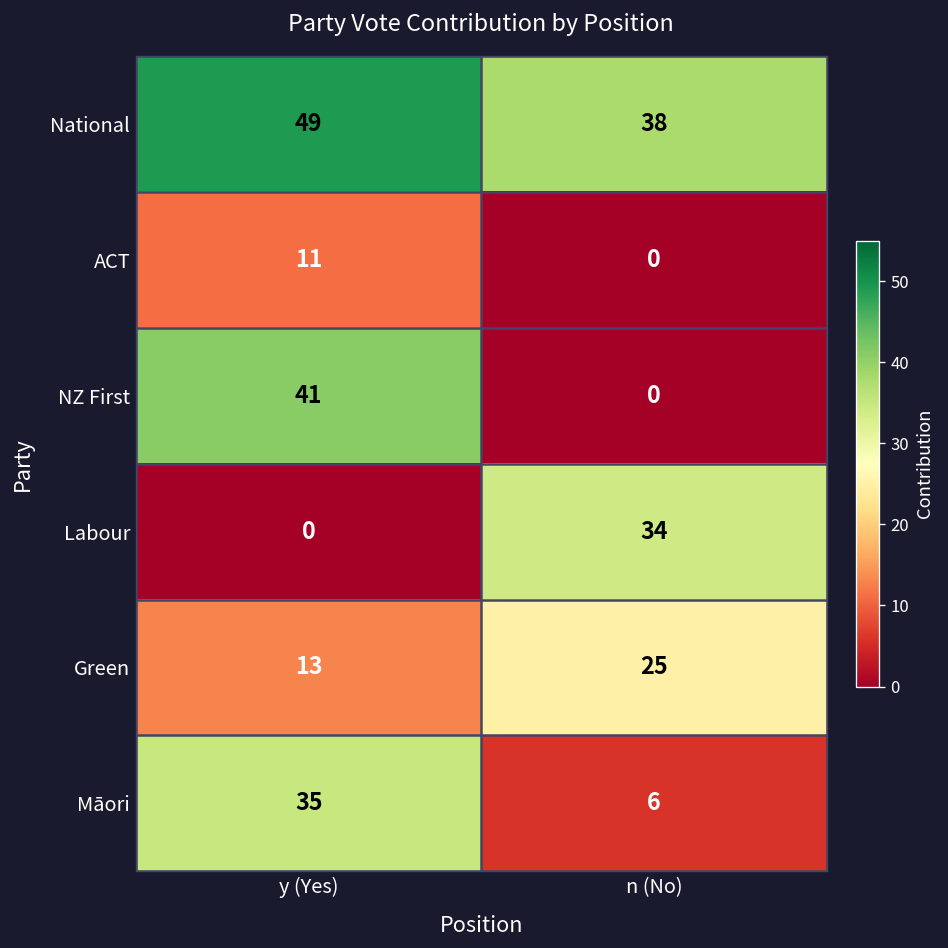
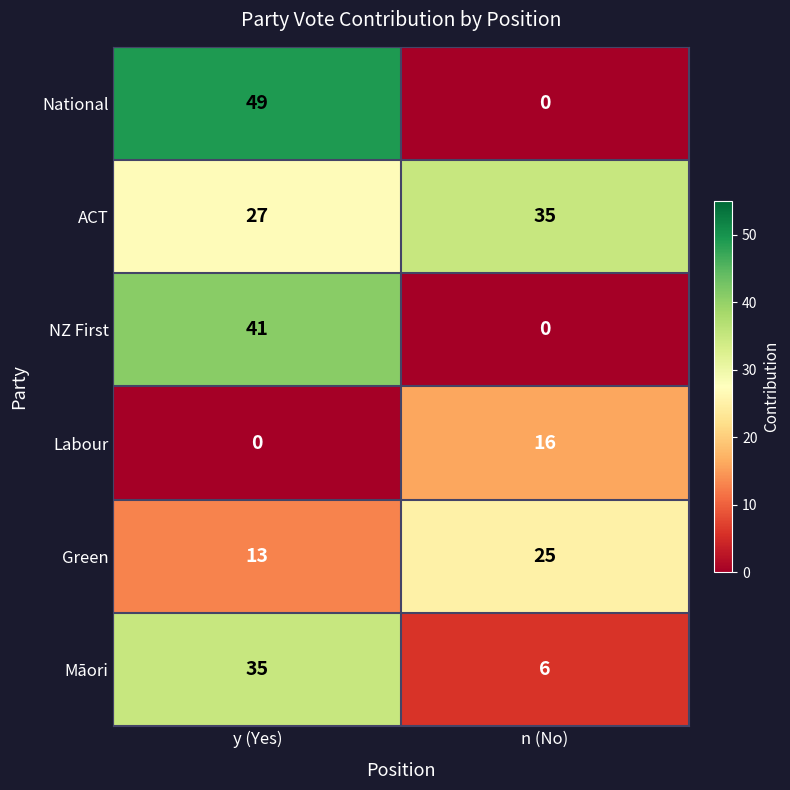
National, n (No): 38 -> 0
ACT, y (Yes): 11 -> 27
ACT, n (No): 0 -> 35
Labour, n (No): 34 -> 16
